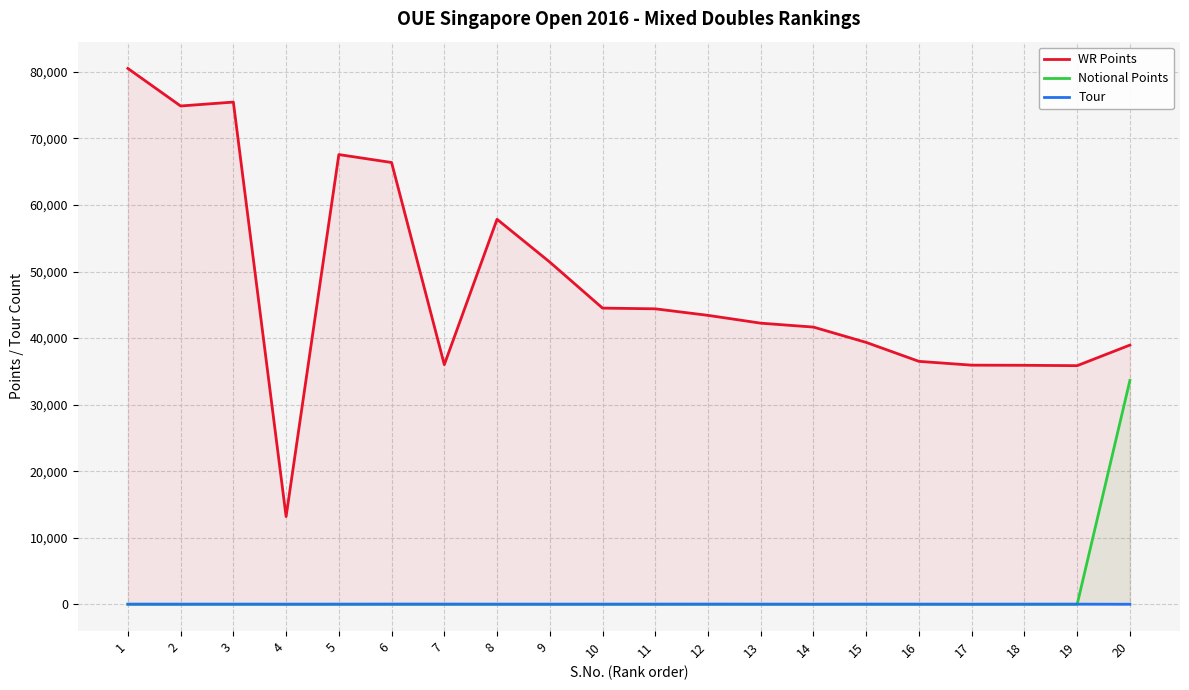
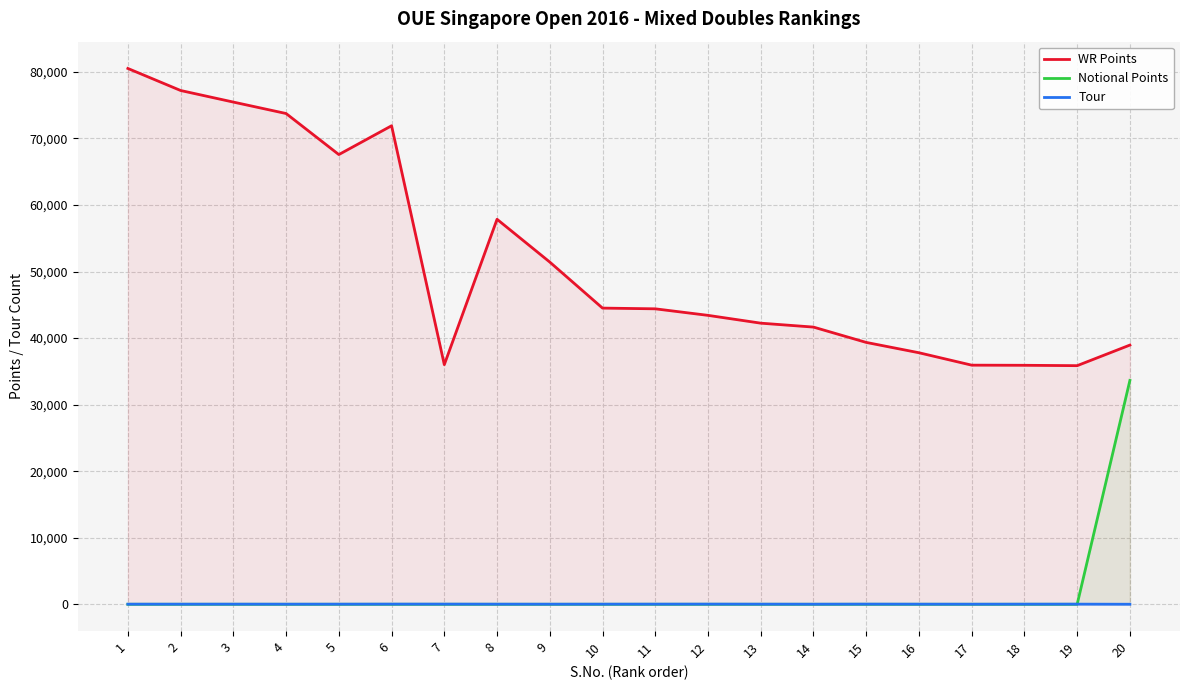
WR Points, 2: 75,000 -> 77,000
WR Points, 4: 13,000 -> 74,000
WR Points, 6: 66,000 -> 72,000
WR Points, 16: 37,000 -> 38,000
